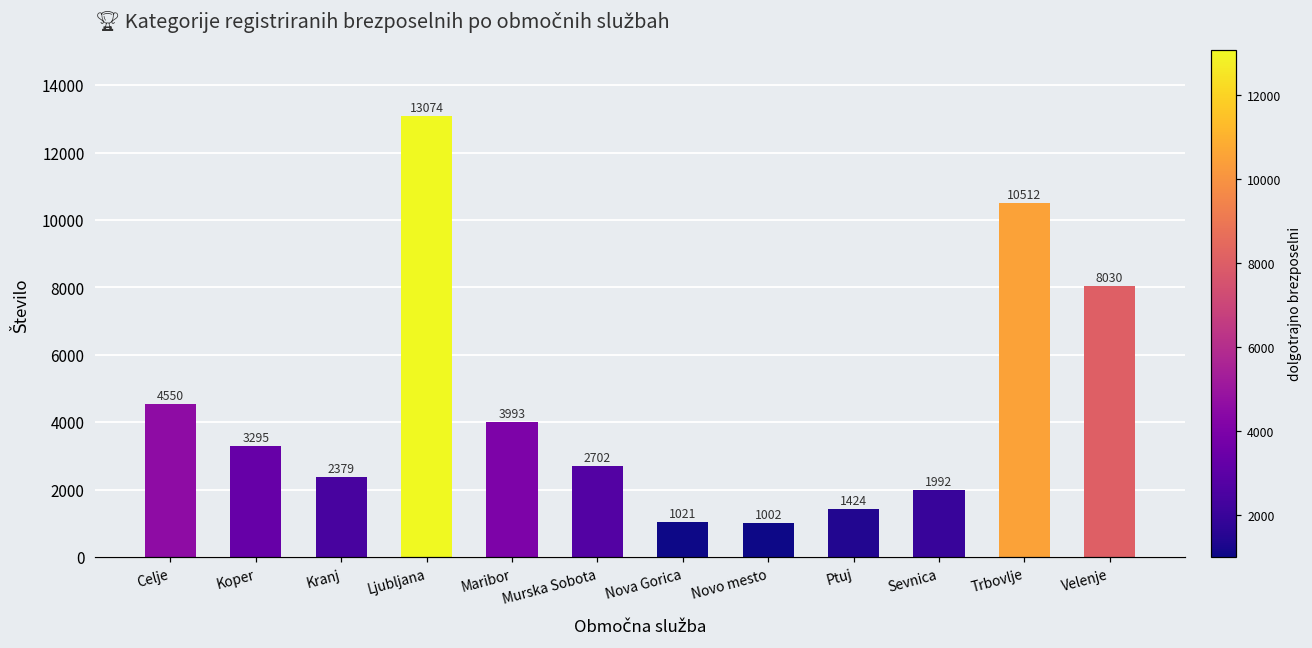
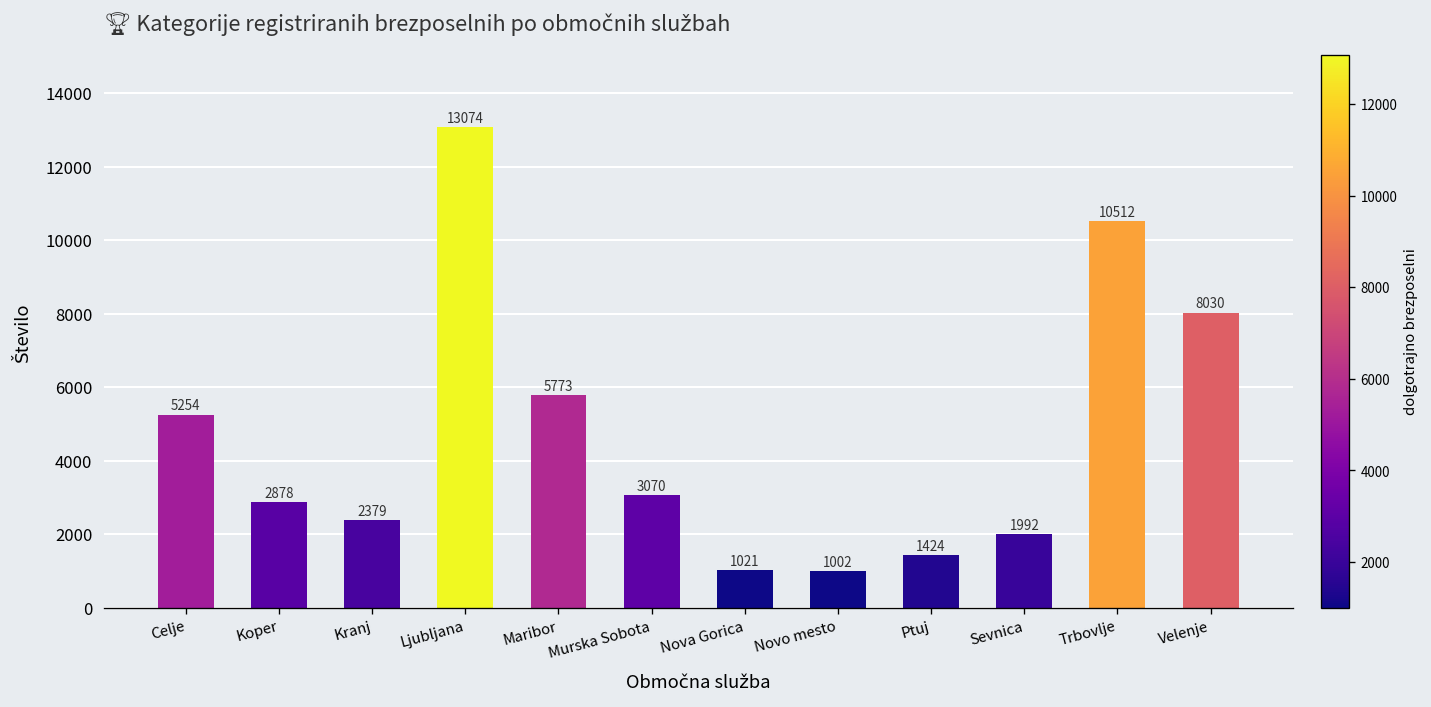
Celje: 4550 -> 5254
Koper: 3295 -> 2878
Maribor: 3993 -> 5773
Murska Sobota: 2702 -> 3070
